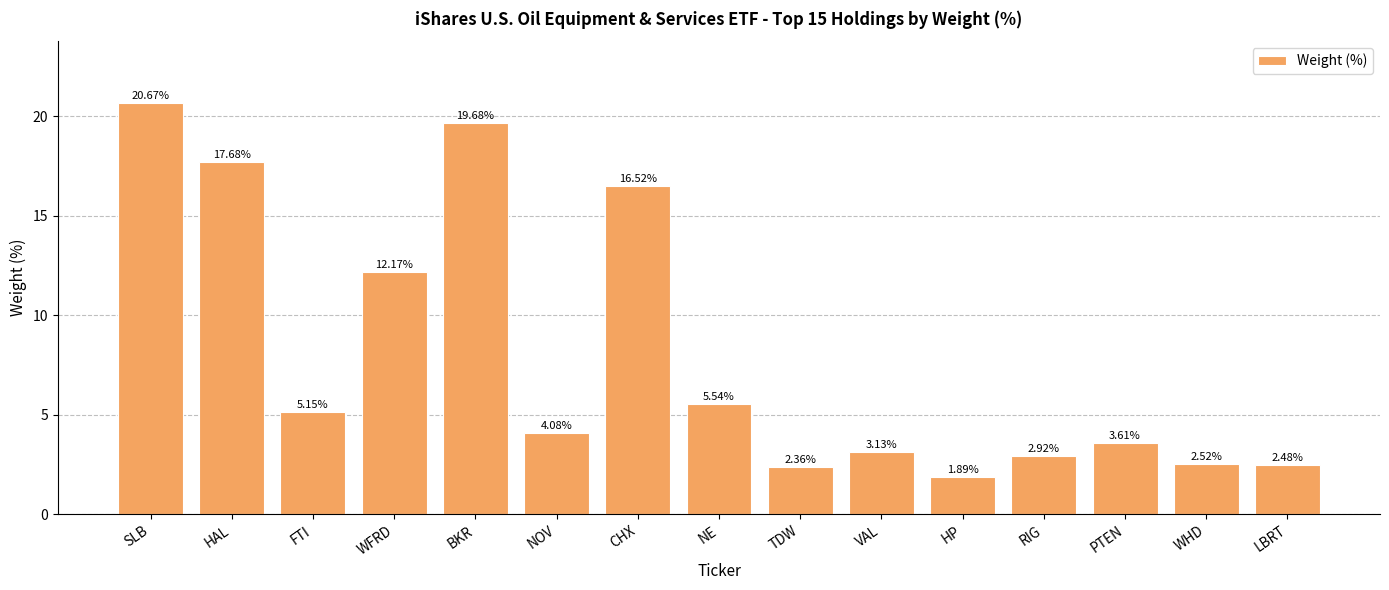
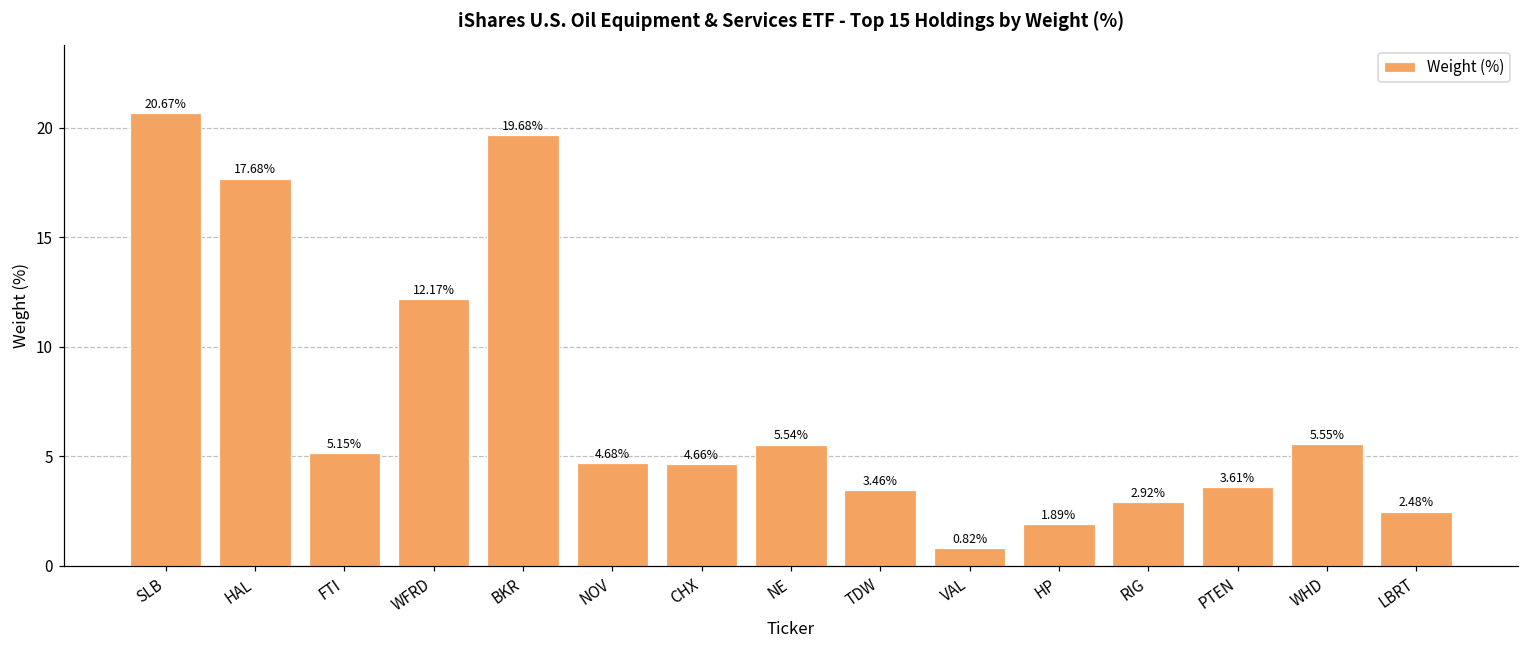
NOV: 4.08% -> 4.68%
CHX: 16.52% -> 4.66%
TDW: 2.36% -> 3.46%
VAL: 3.13% -> 0.82%
WHD: 2.52% -> 5.55%
